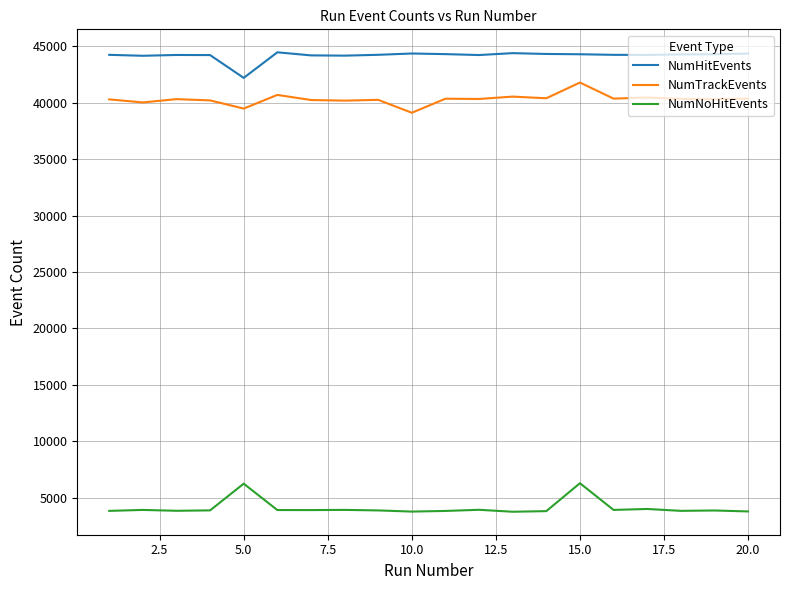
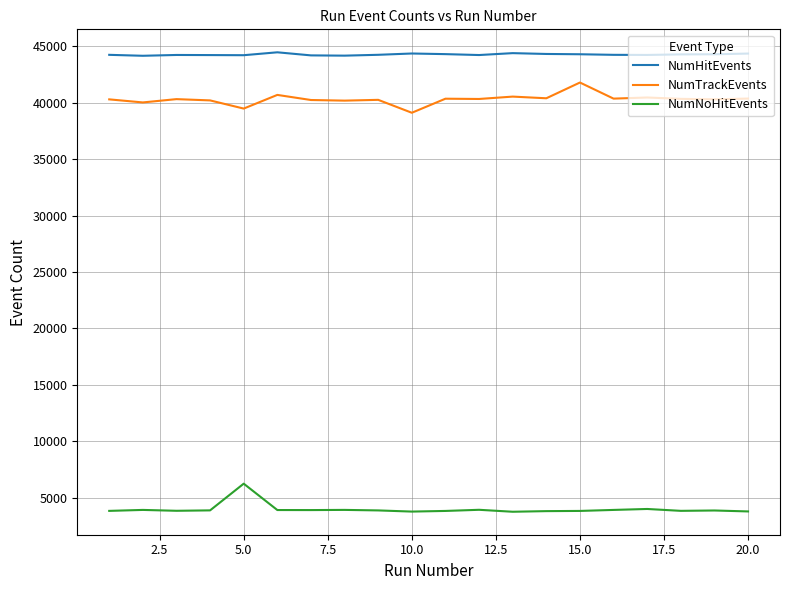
NumHitEvents, 5.0: 42200 -> 44200
NumNoHitEvents, 15.0: 6300 -> 3800
